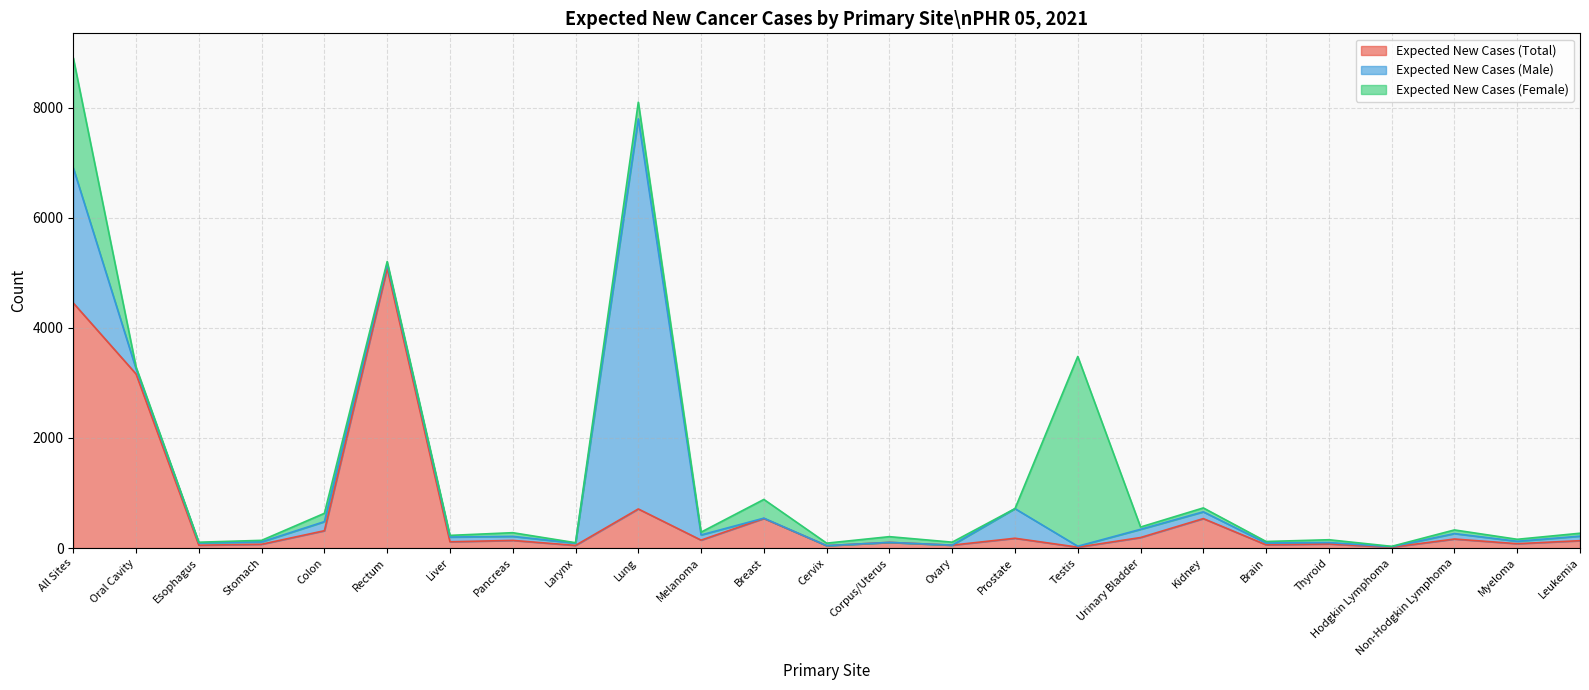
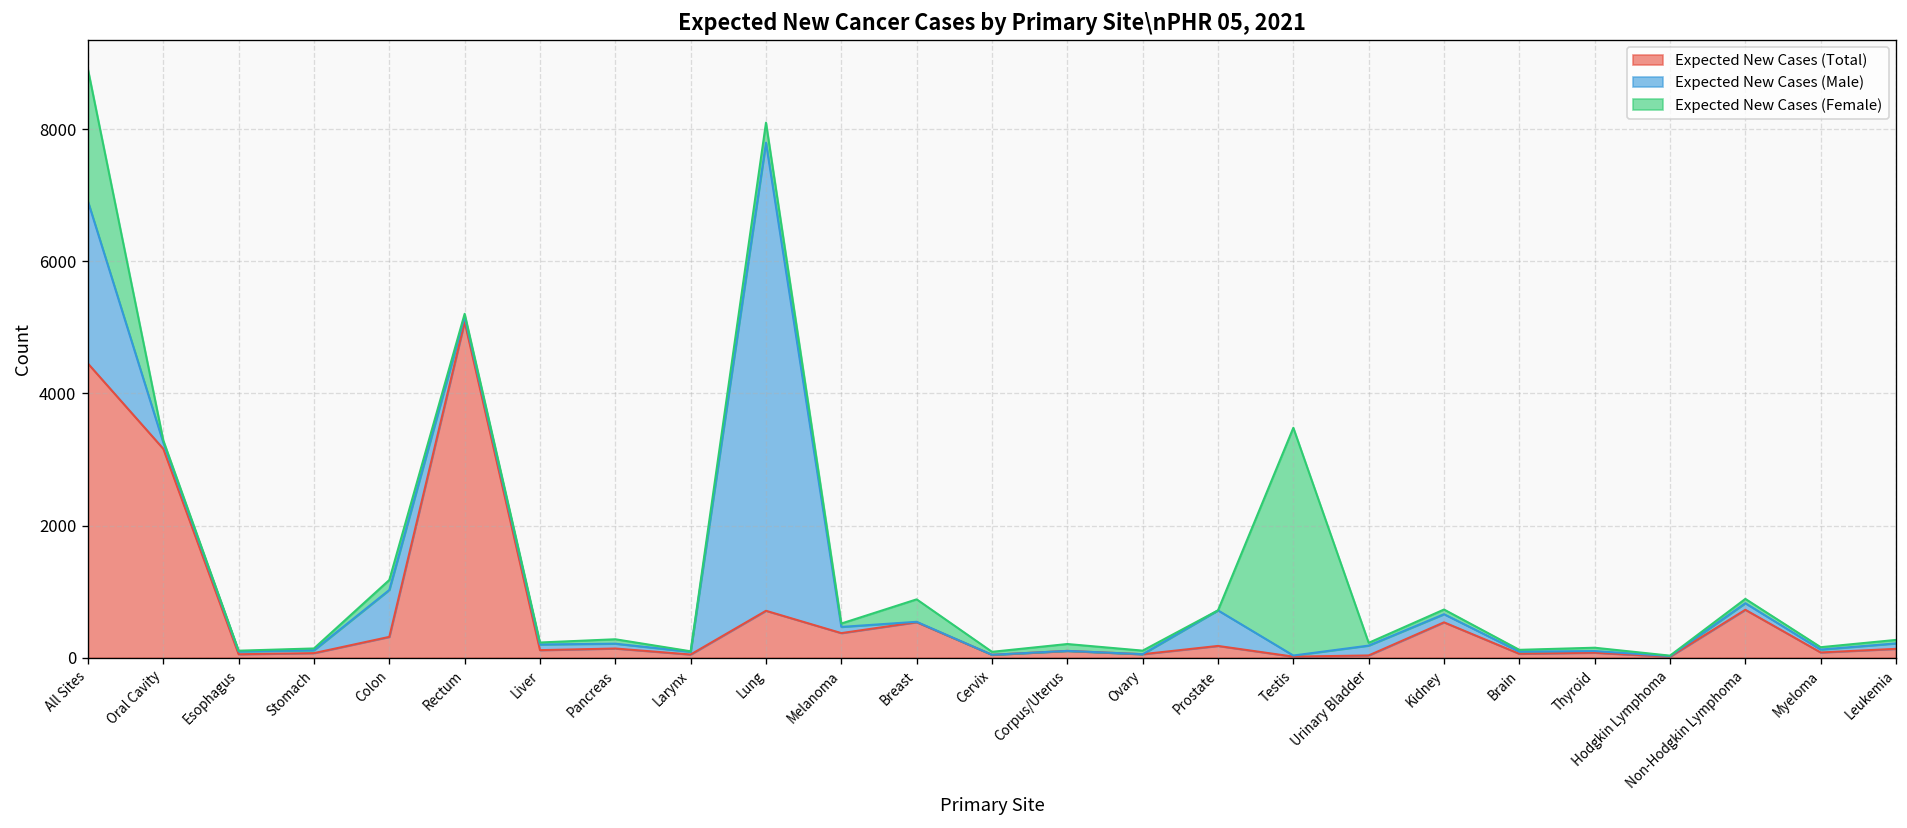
Expected New Cases (Male), Colon: 200 -> 700
Expected New Cases (Total), Melanoma: 100 -> 400
Expected New Cases (Total), Urinary Bladder: 200 -> 0
Expected New Cases (Total), Non-Hodgkin Lymphoma: 200 -> 700
